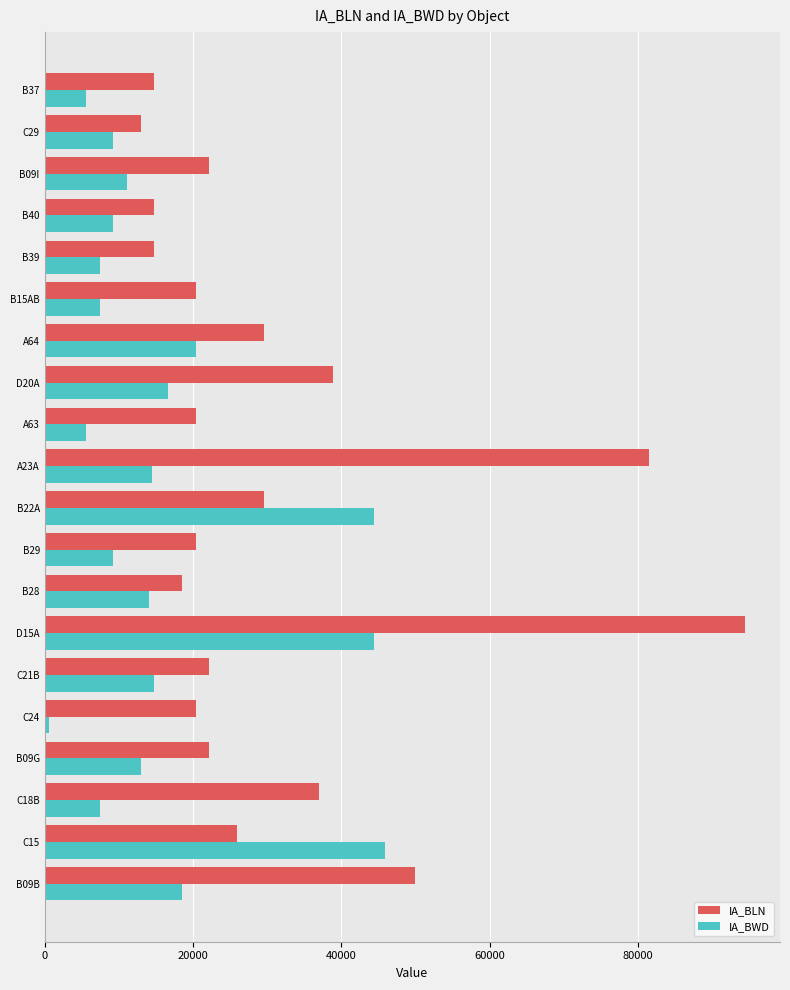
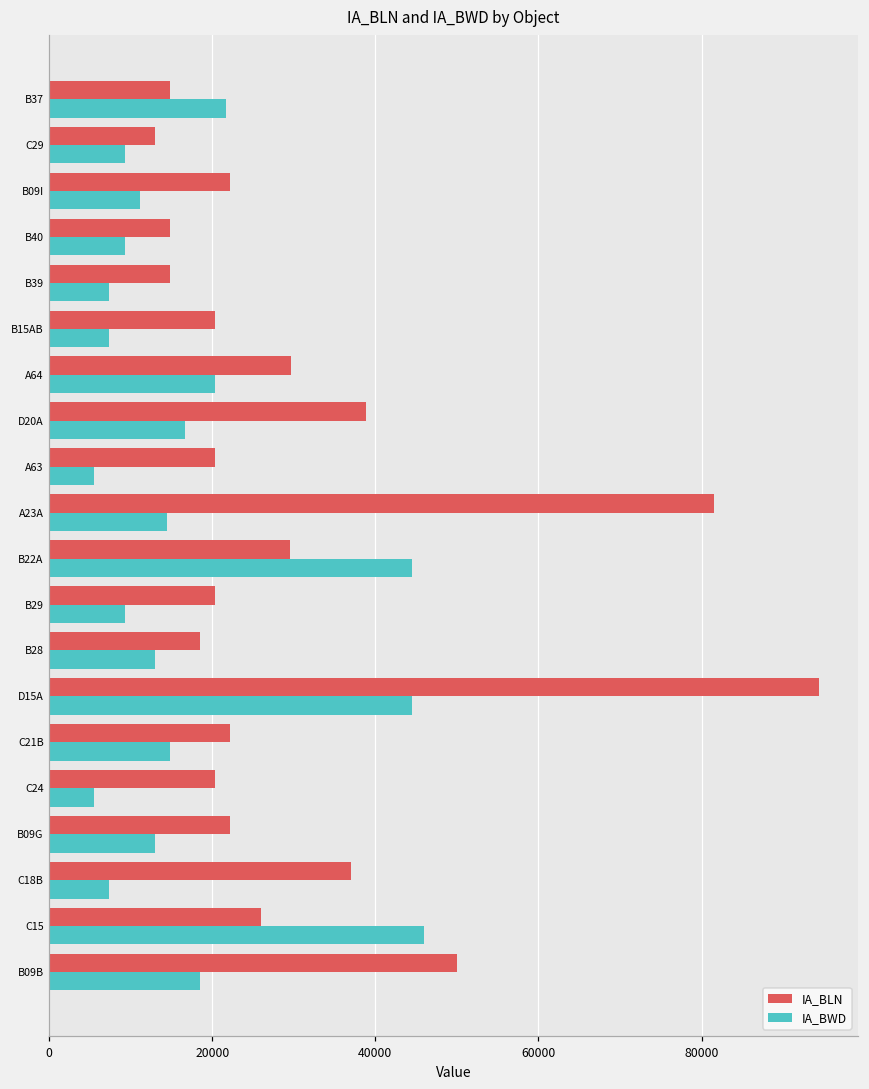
IA_BWD, B37: 6000 -> 22000
IA_BWD, B28: 14000 -> 13000
IA_BWD, C24: 1000 -> 6000
